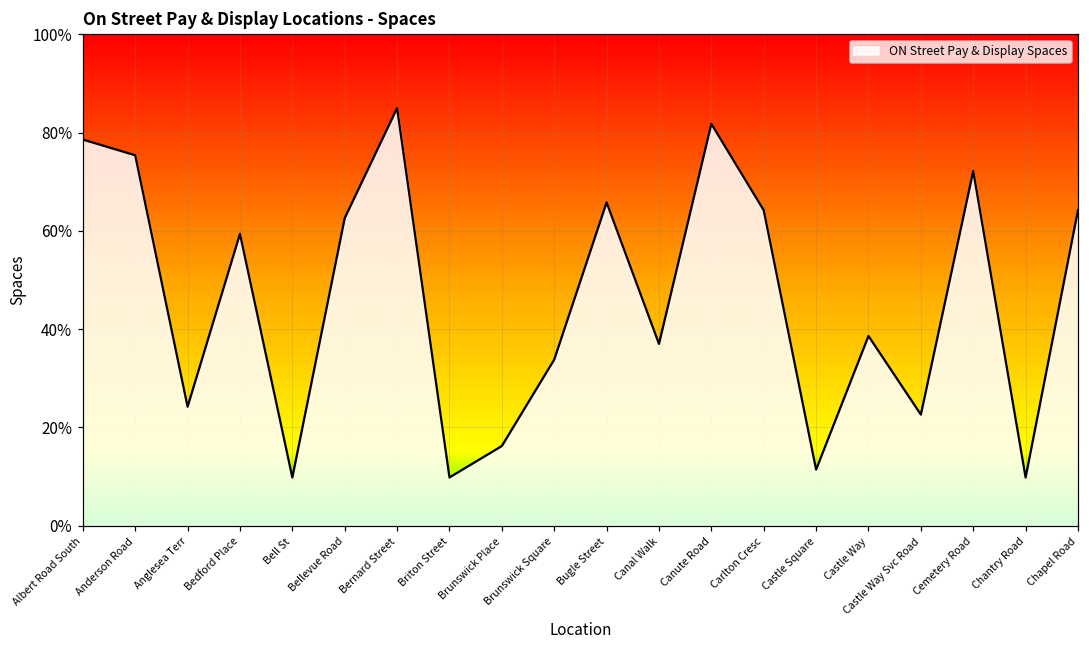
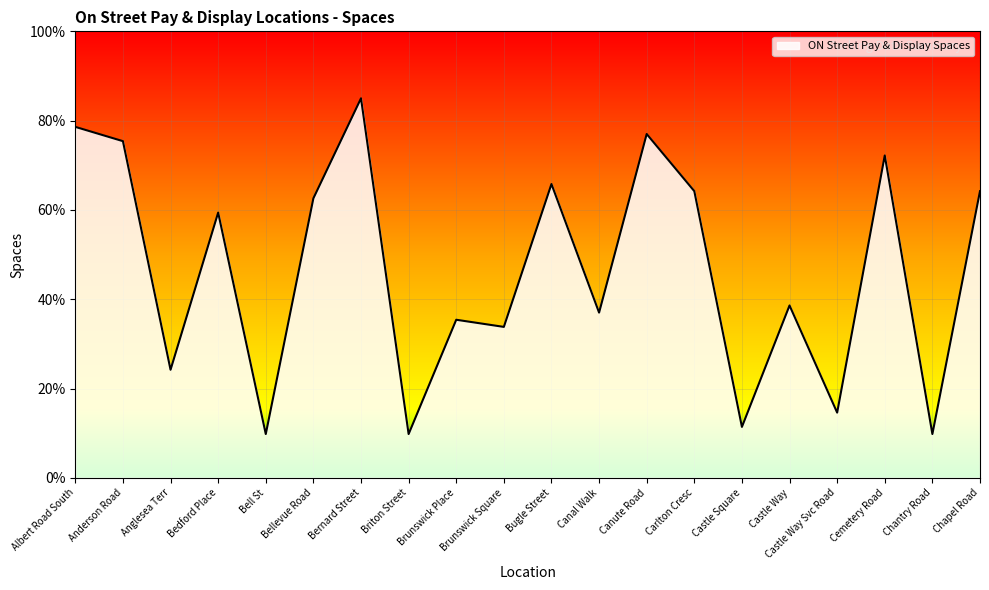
Brunswick Place: 16% -> 35%
Canute Road: 82% -> 77%
Castle Way Svc Road: 23% -> 15%
